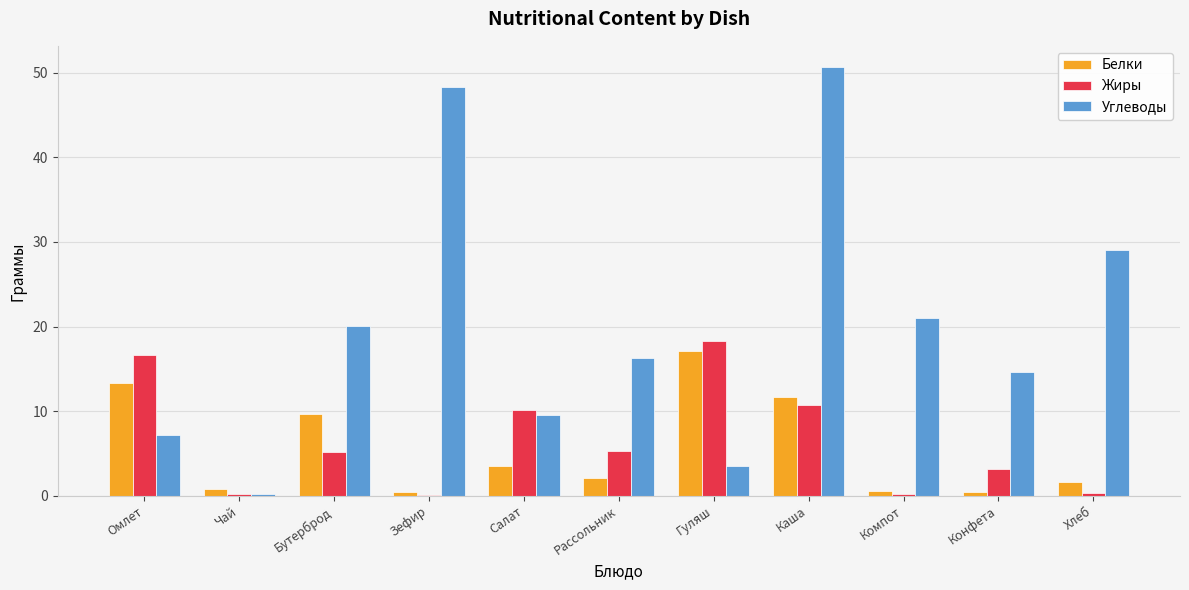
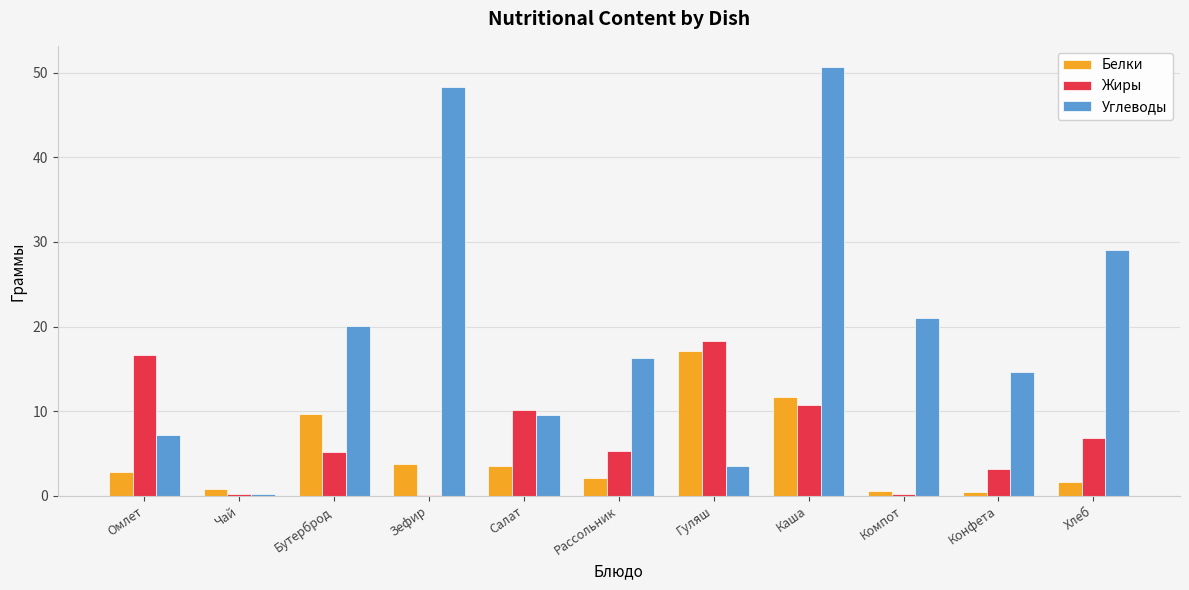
Белки, Омлет: 13 -> 3
Белки, Зефир: 0 -> 4
Жиры, Хлеб: 0 -> 7
